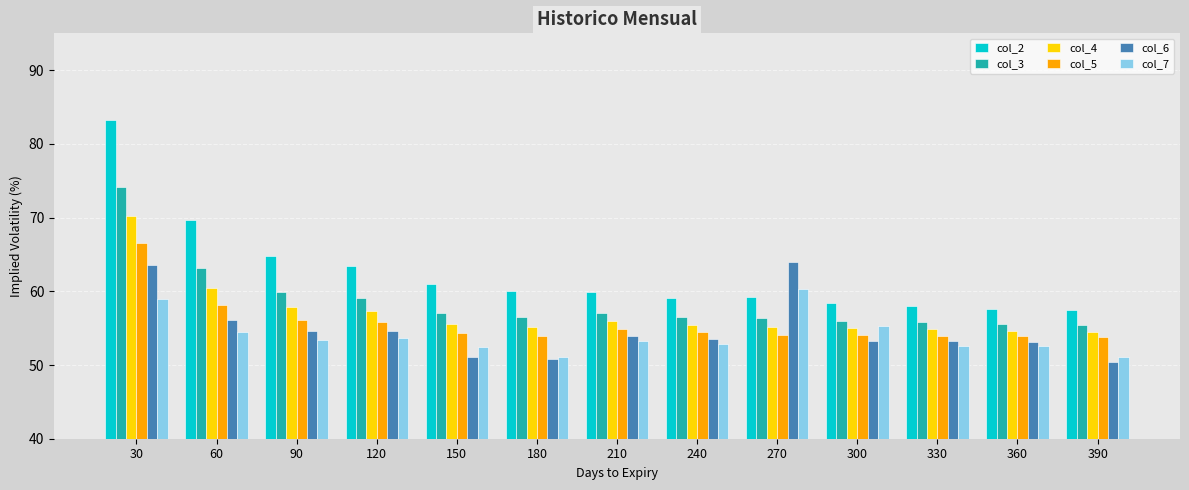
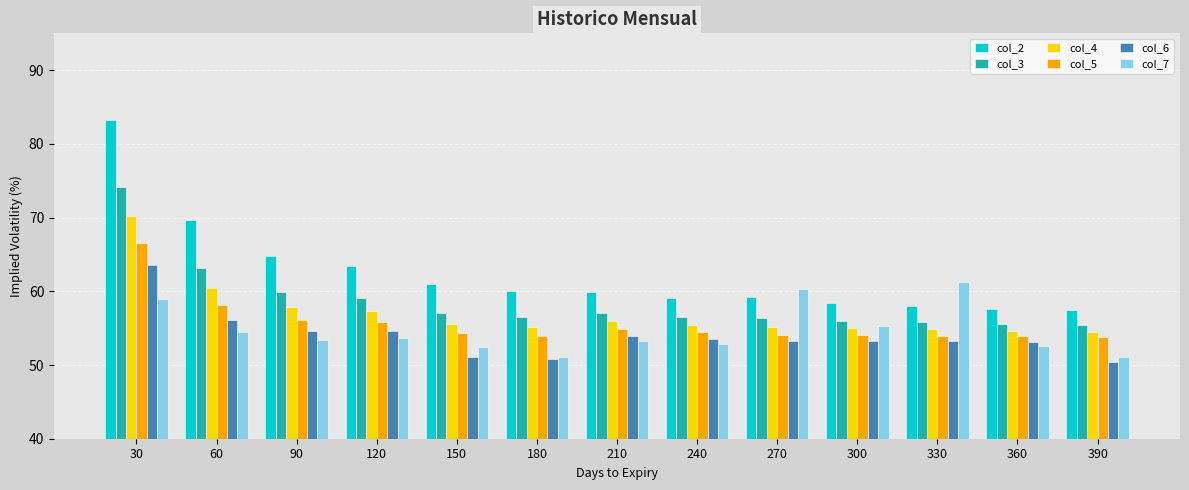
col_6, 270: 64 -> 53
col_7, 330: 53 -> 61
